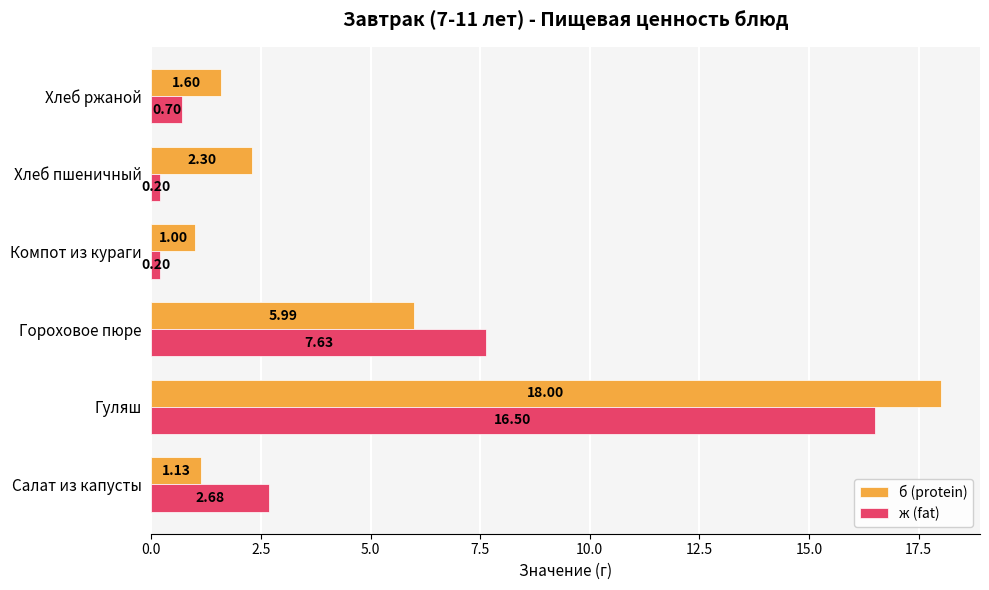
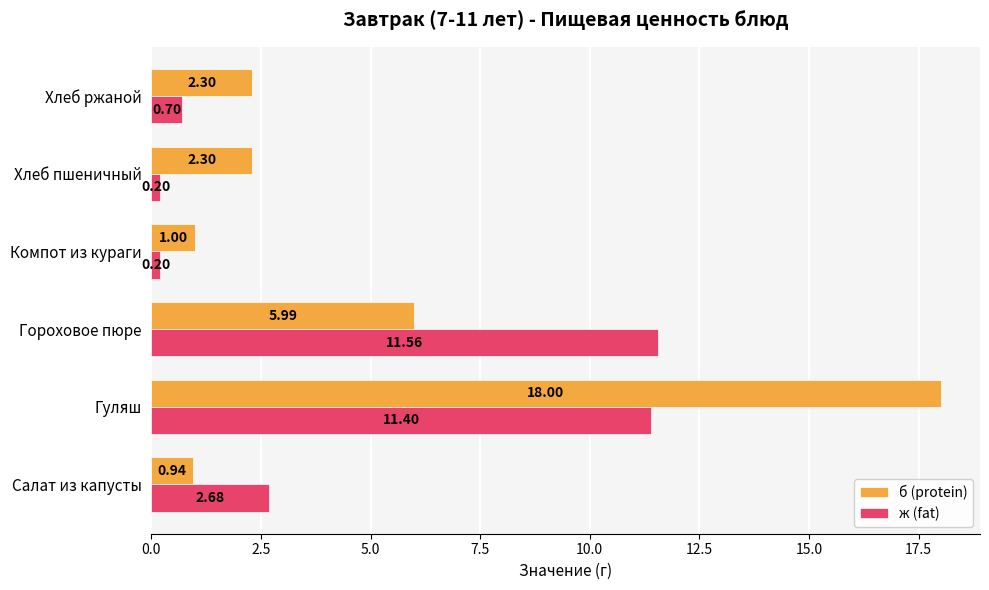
б (protein), Хлеб ржаной: 1.60 -> 2.30
ж (fat), Гороховое пюре: 7.63 -> 11.56
ж (fat), Гуляш: 16.50 -> 11.40
б (protein), Салат из капусты: 1.13 -> 0.94
